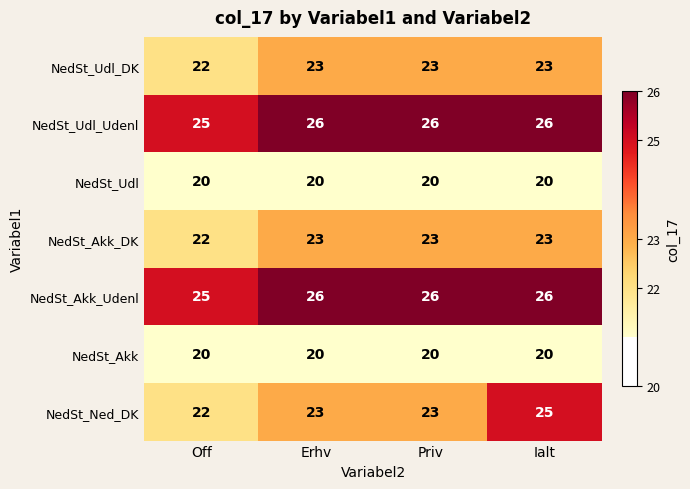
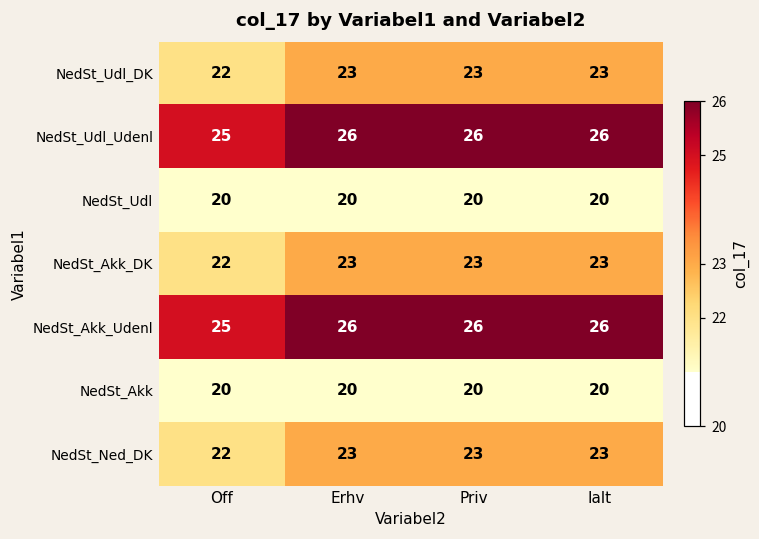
NedSt_Ned_DK, Ialt: 25 -> 23
